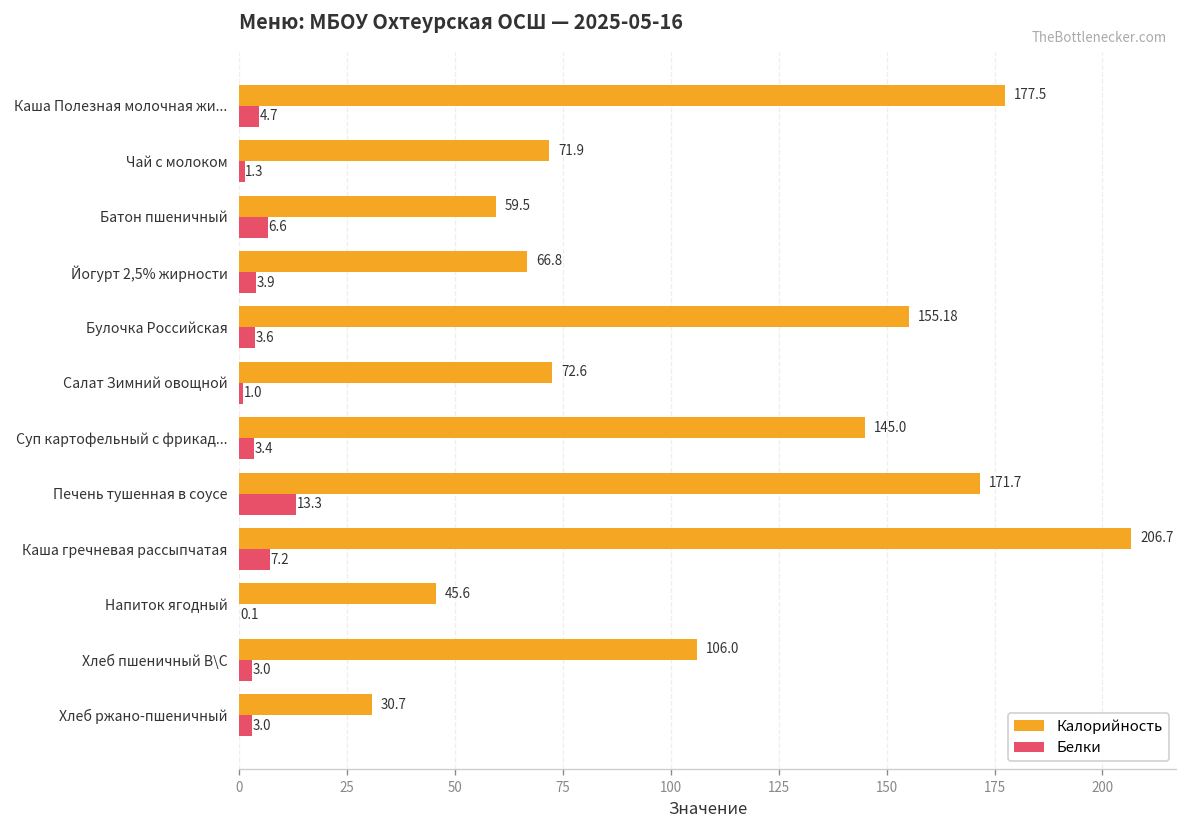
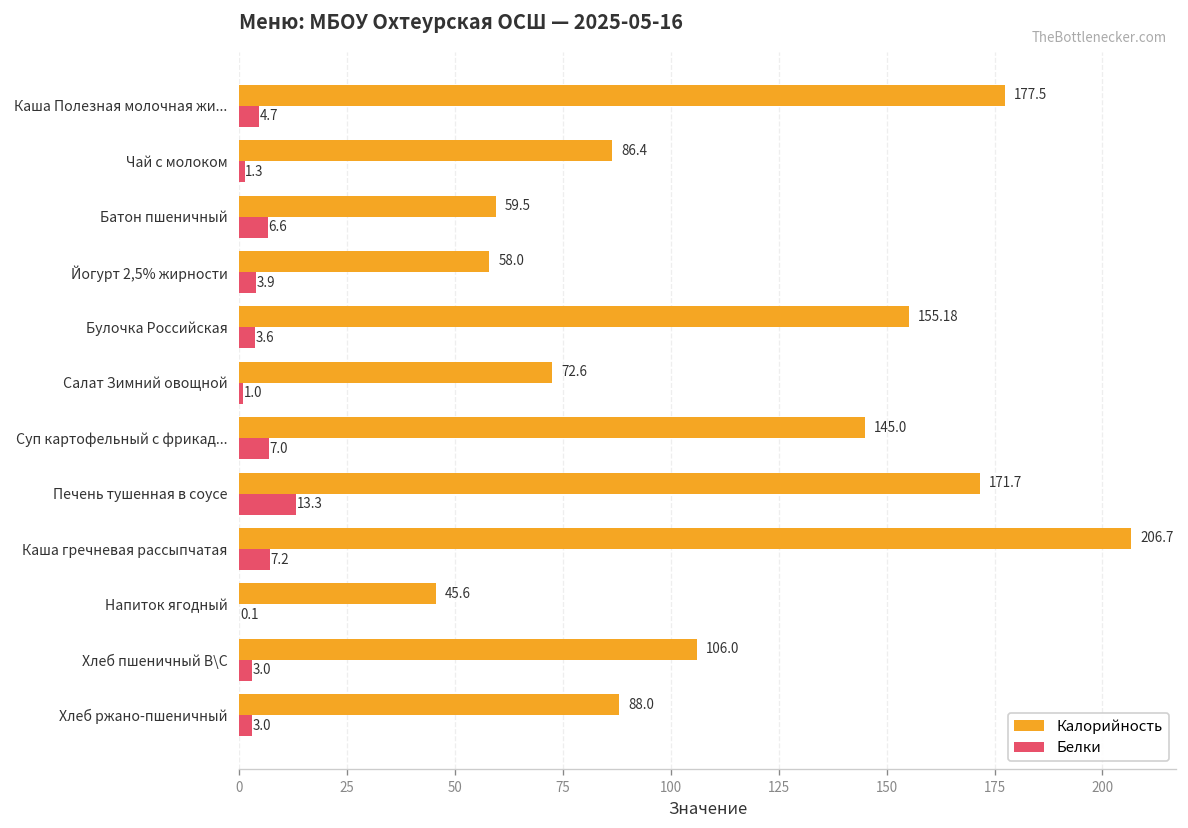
Калорийность, Чай с молоком: 71.9 -> 86.4
Калорийность, Йогурт 2,5% жирности: 66.8 -> 58.0
Белки, Суп картофельный с фрикад...: 3.4 -> 7.0
Калорийность, Хлеб ржано-пшеничный: 30.7 -> 88.0
